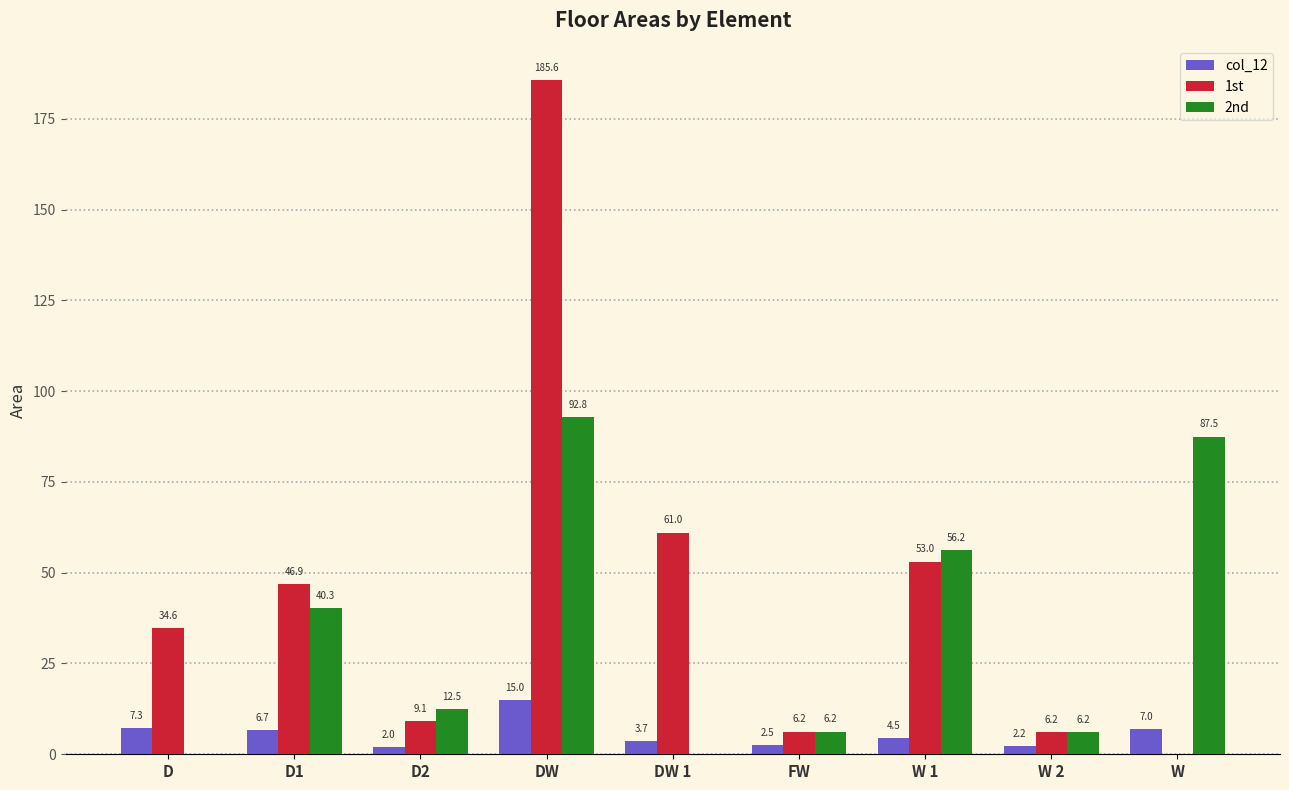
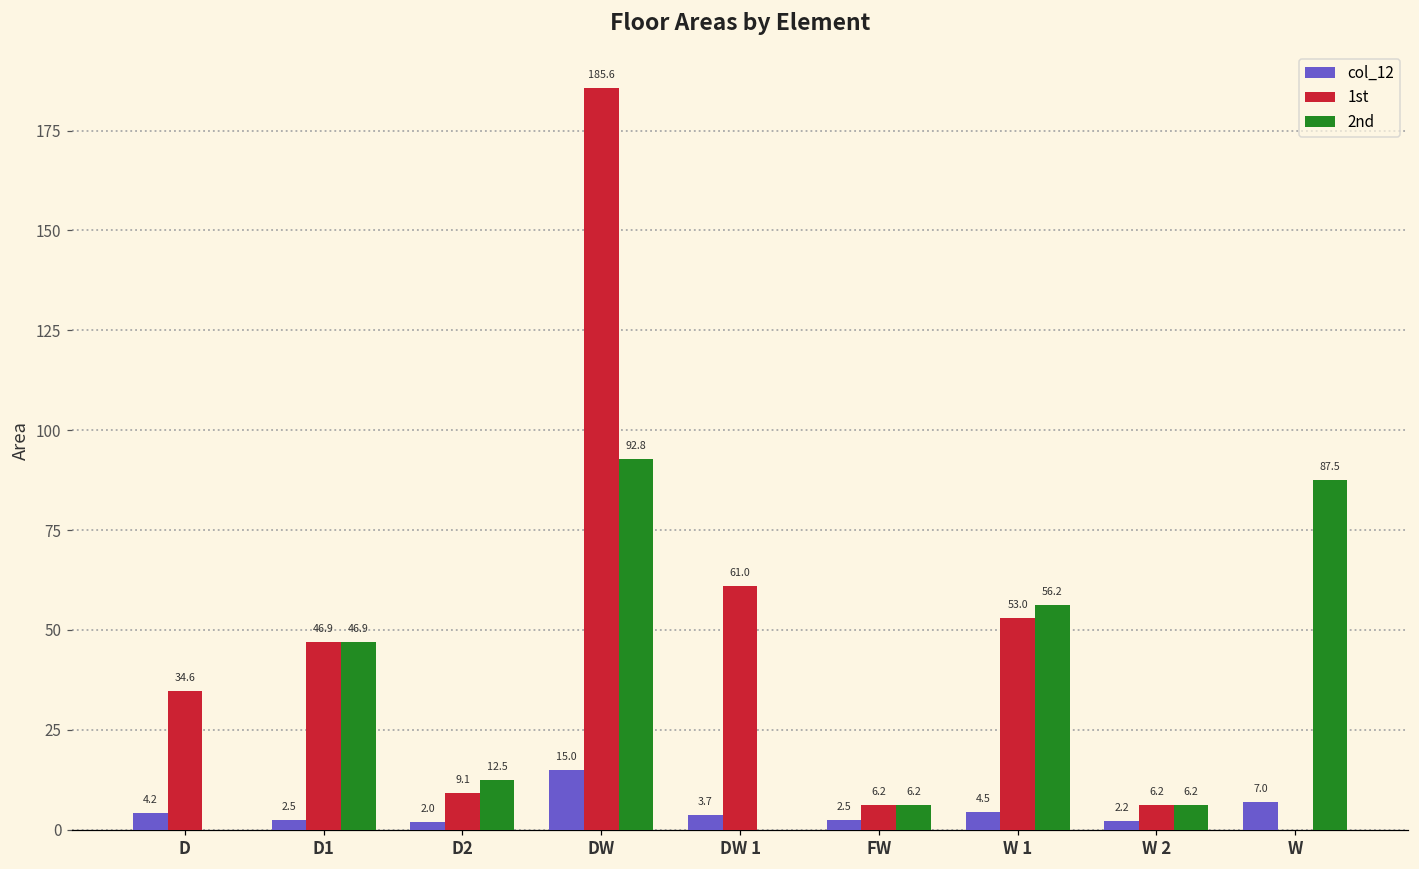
col_12, D: 7.3 -> 4.2
col_12, D1: 6.7 -> 2.5
2nd, D1: 40.3 -> 46.9
